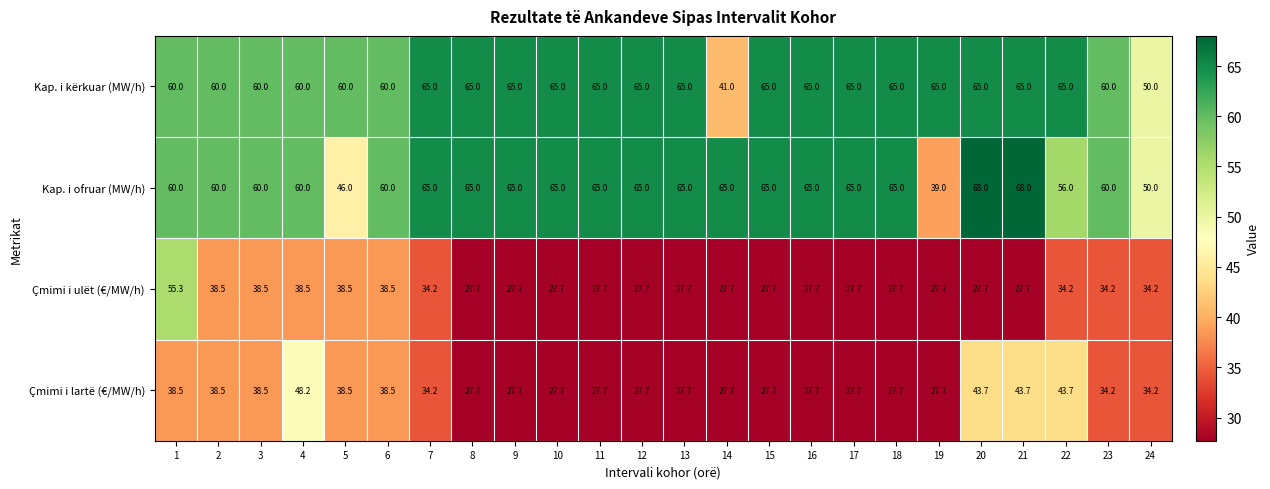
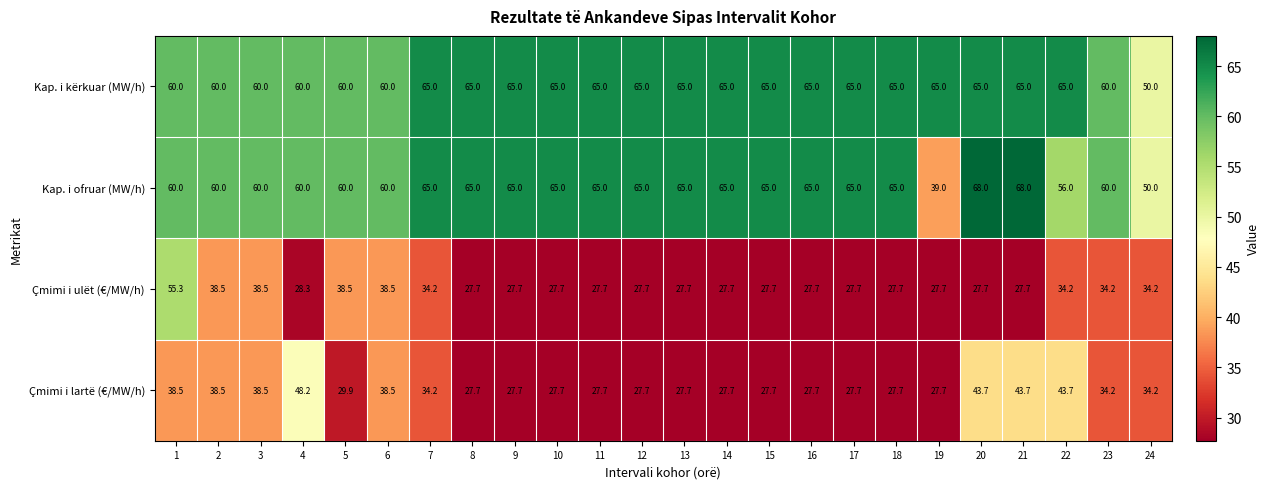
Kap. i kërkuar (MW/h), 14: 41.0 -> 65.0
Kap. i ofruar (MW/h), 5: 46.0 -> 60.0
Çmimi i ulët (€/MW/h), 4: 38.5 -> 28.3
Çmimi i lartë (€/MW/h), 5: 38.5 -> 29.9
